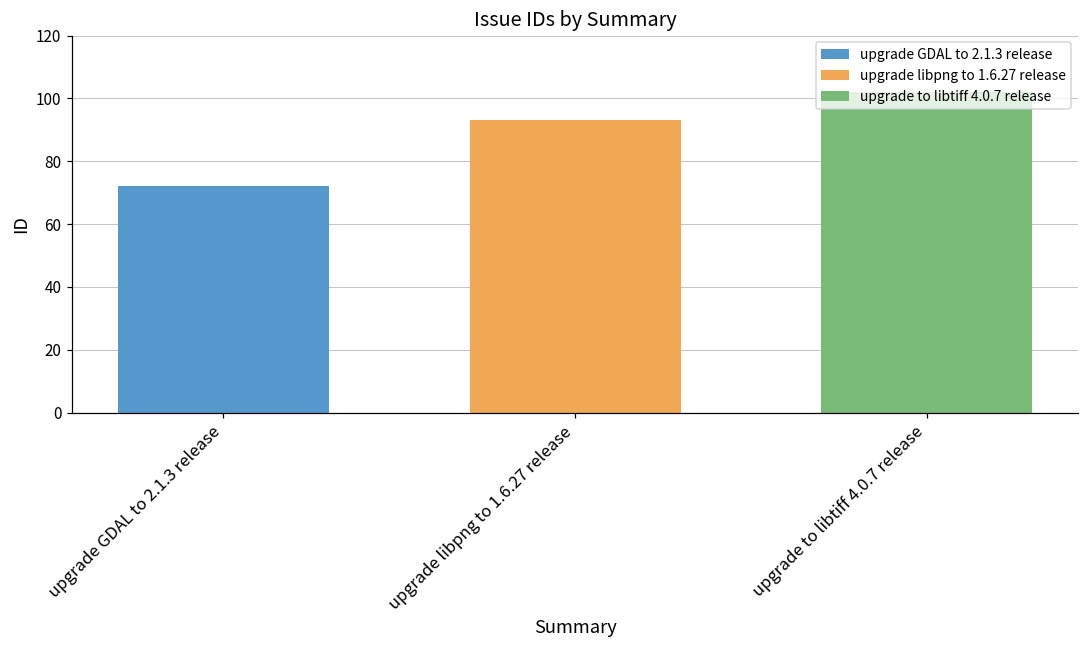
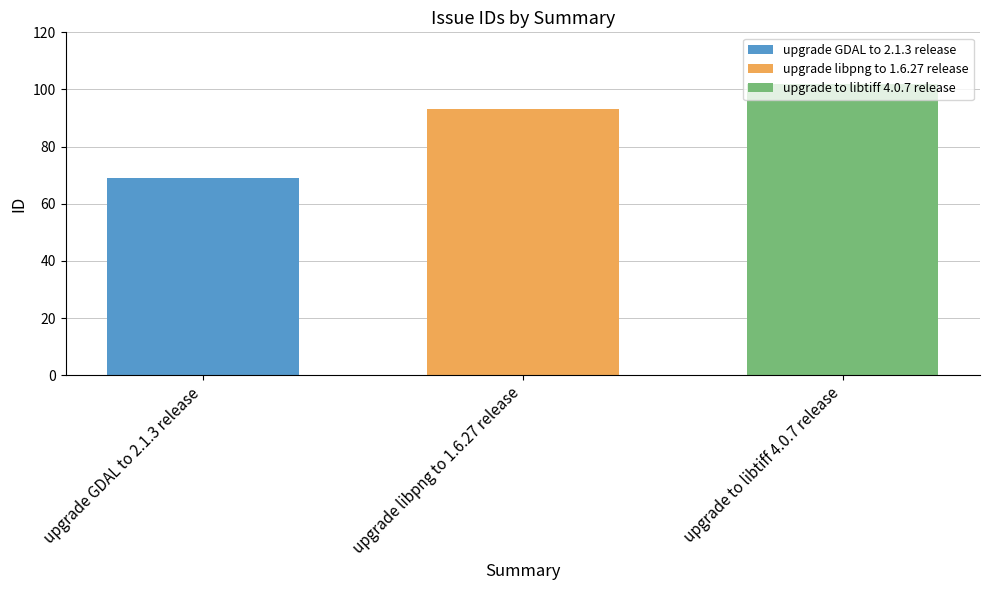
upgrade GDAL to 2.1.3 release: 72 -> 69
